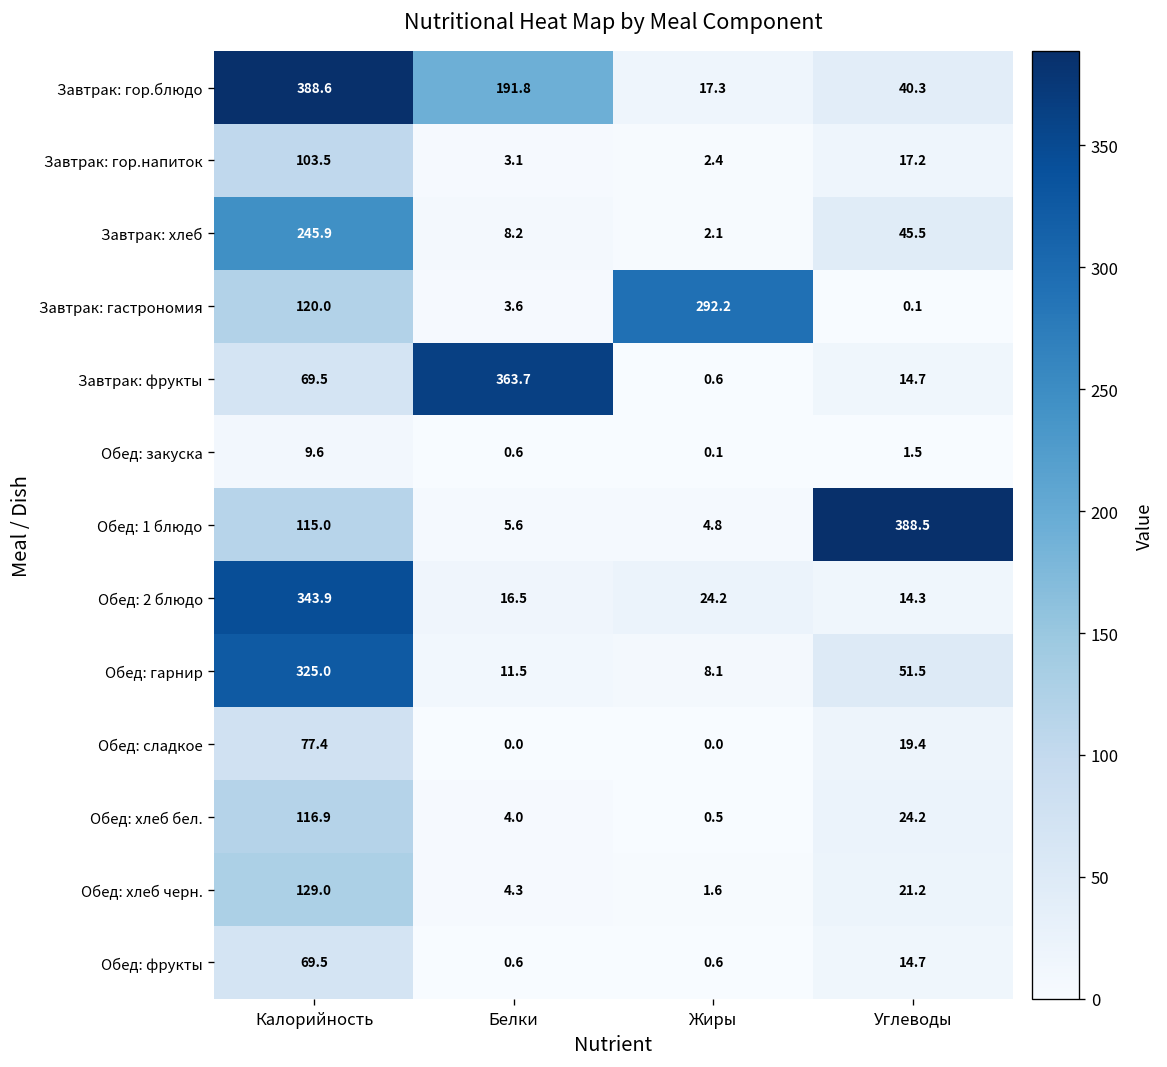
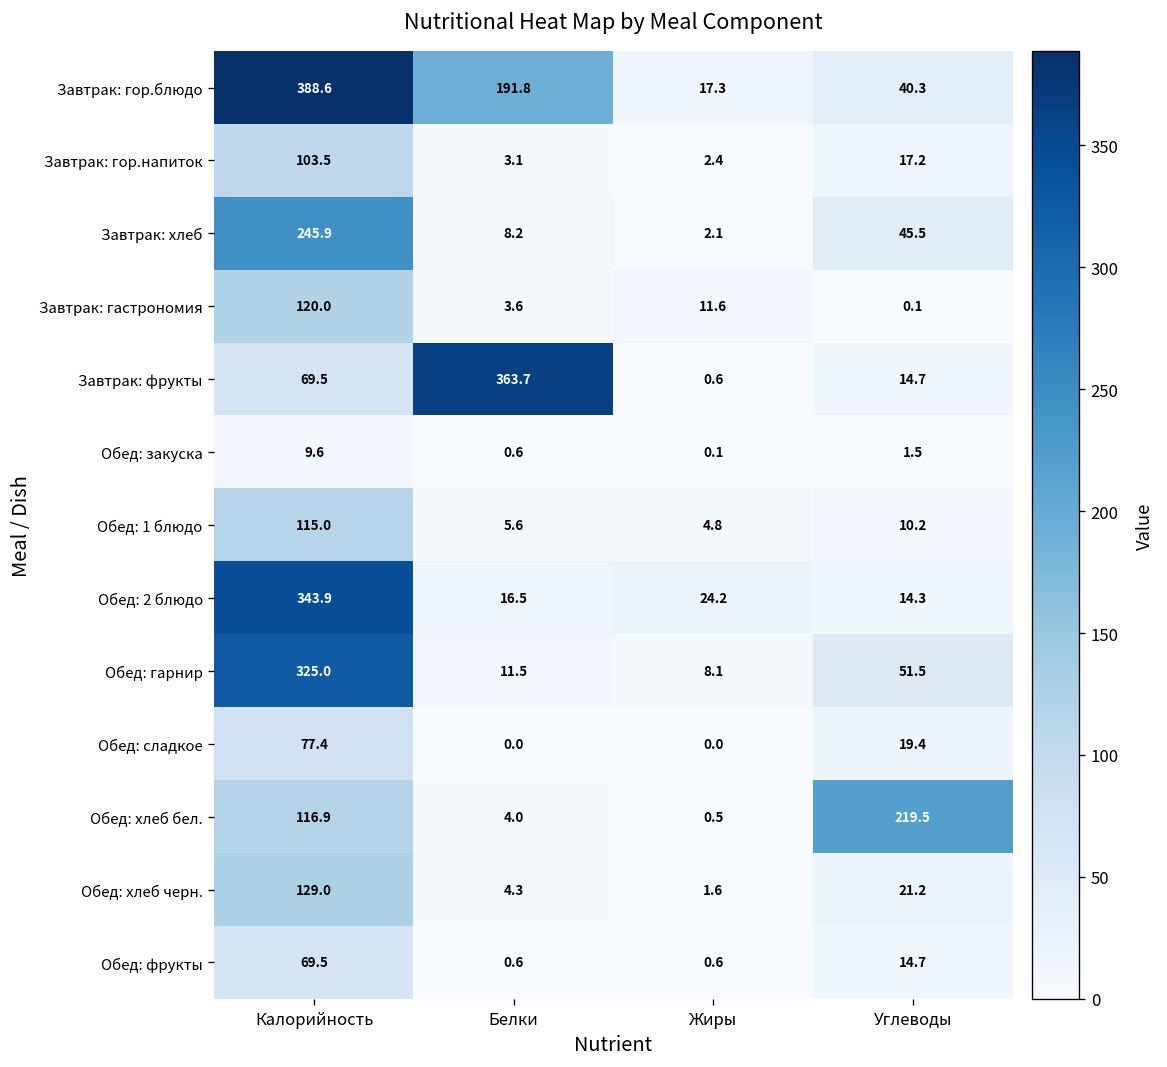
Завтрак: гастрономия, Жиры: 292.2 -> 11.6
Обед: 1 блюдо, Углеводы: 388.5 -> 10.2
Обед: хлеб бел., Углеводы: 24.2 -> 219.5
